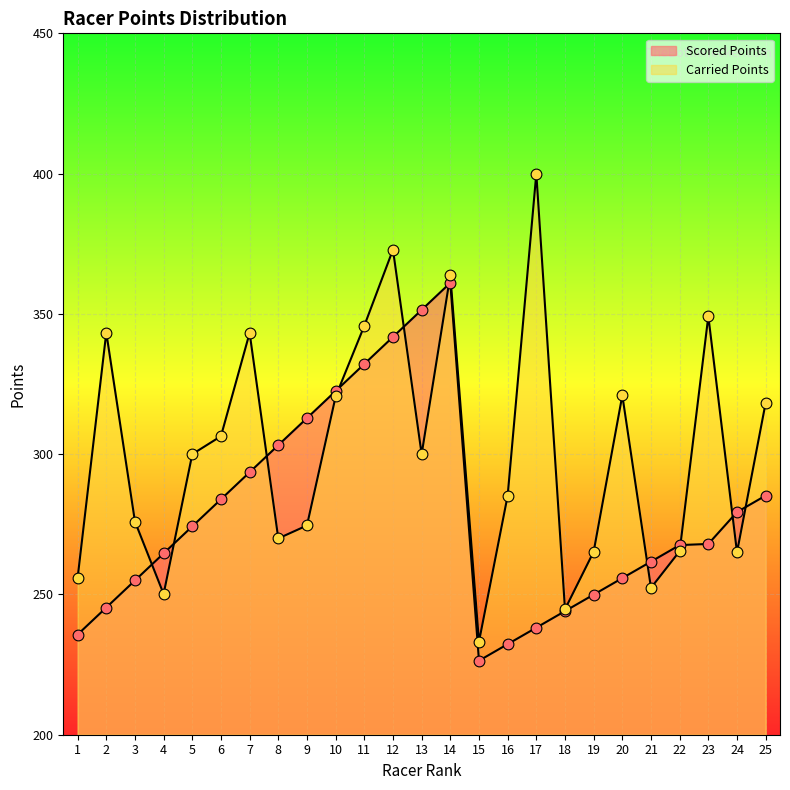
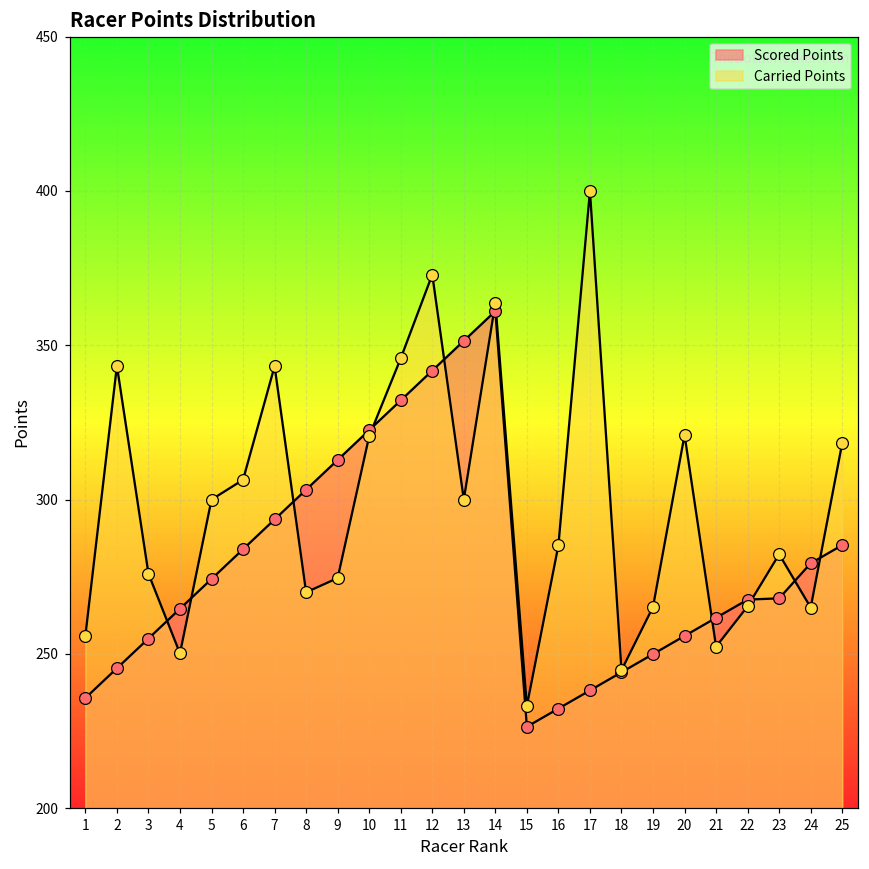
Carried Points, 23: 349 -> 282
